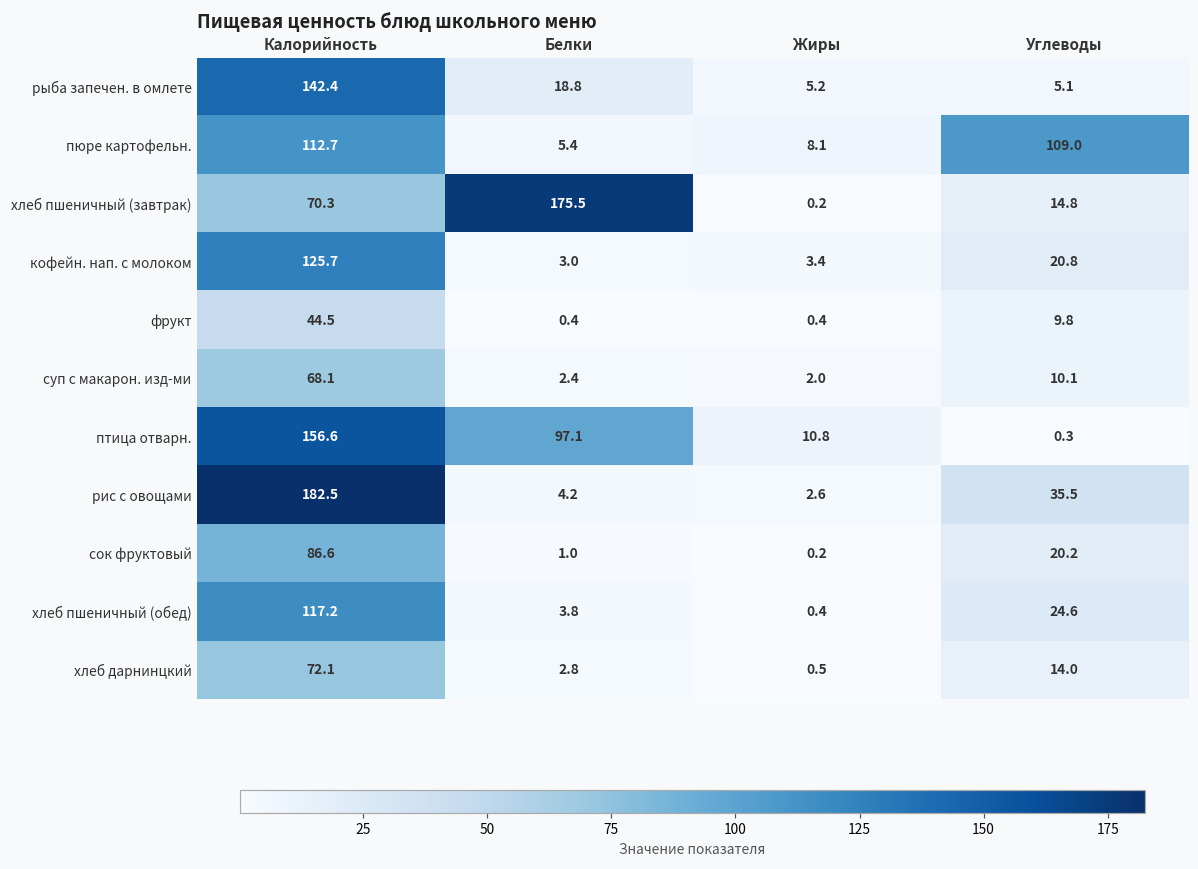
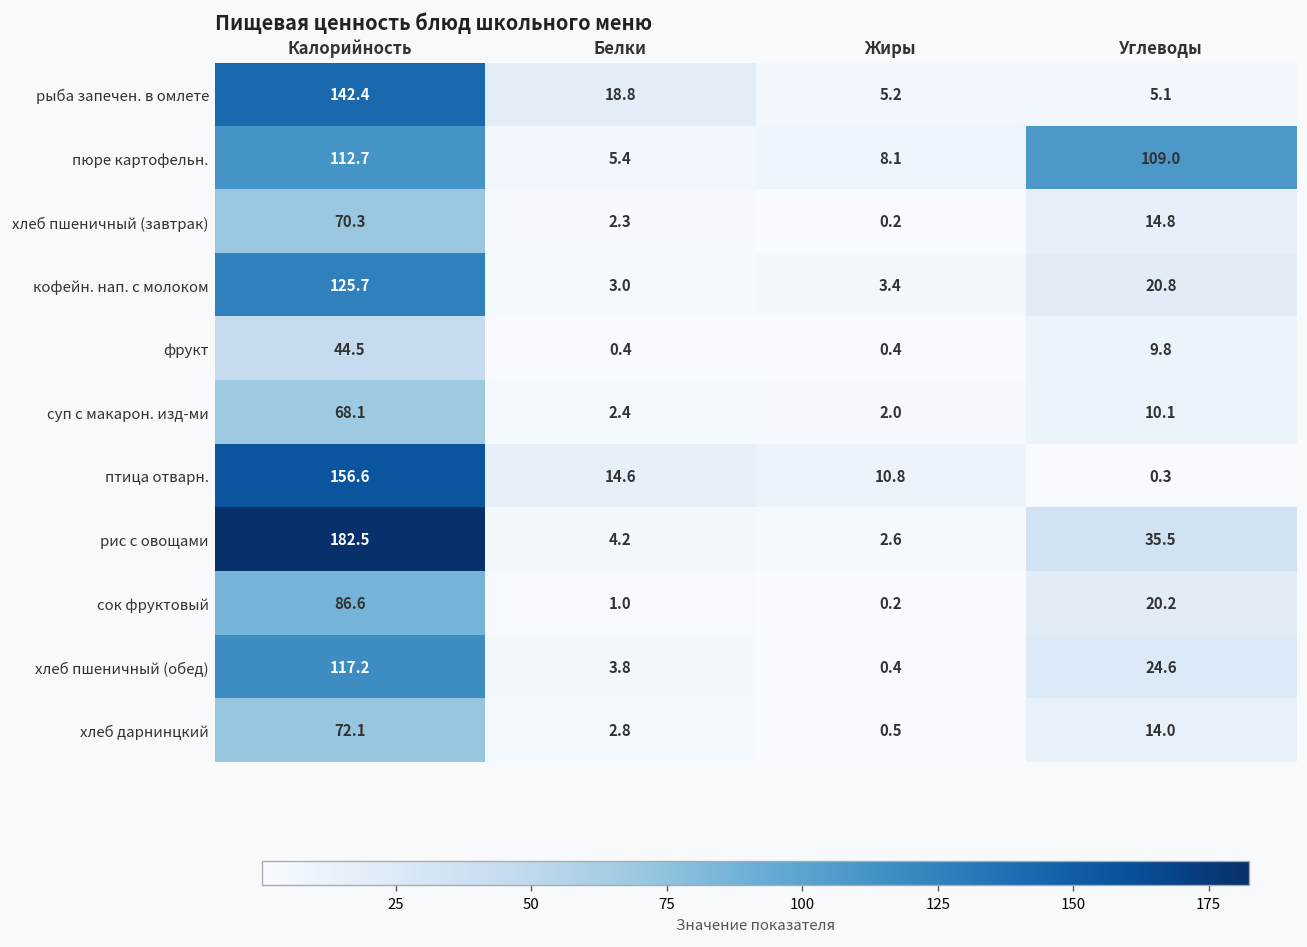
хлеб пшеничный (завтрак), Белки: 175.5 -> 2.3
птица отварн., Белки: 97.1 -> 14.6
